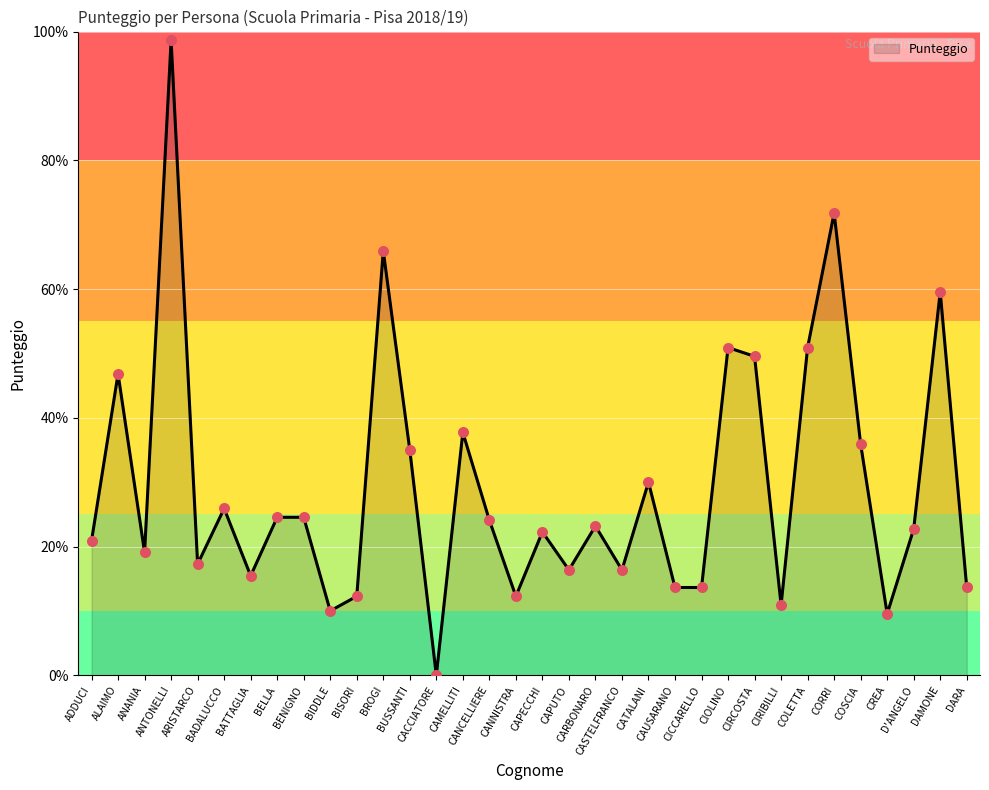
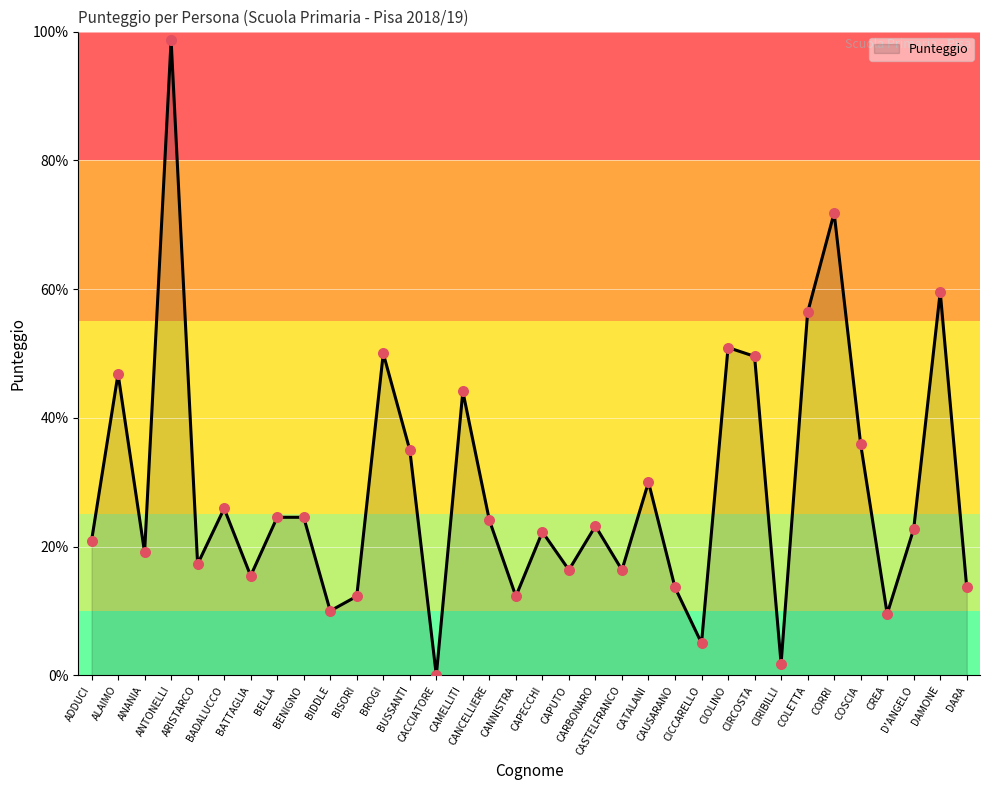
BROGI: 66% -> 50%
CAMELLITI: 38% -> 44%
CICCARELLO: 14% -> 5%
CIRIBILLI: 11% -> 2%
COLETTA: 51% -> 56%
